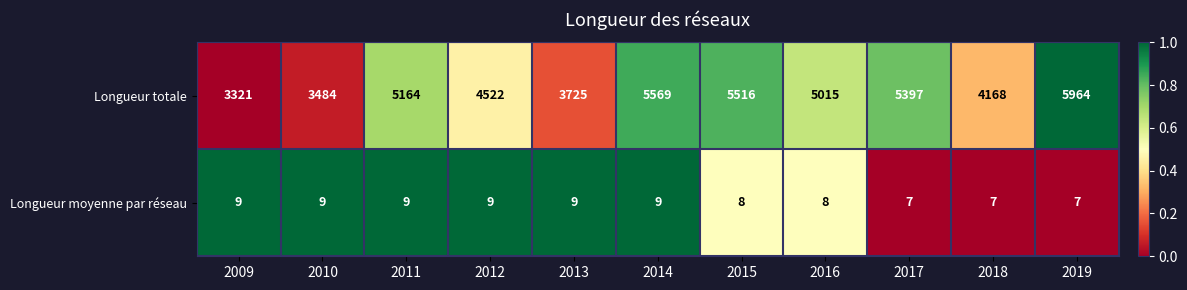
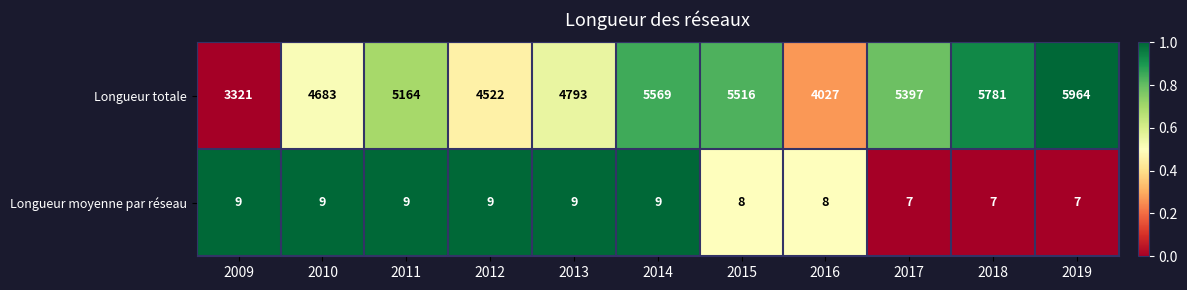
Longueur totale, 2010: 3484 -> 4683
Longueur totale, 2013: 3725 -> 4793
Longueur totale, 2016: 5015 -> 4027
Longueur totale, 2018: 4168 -> 5781
